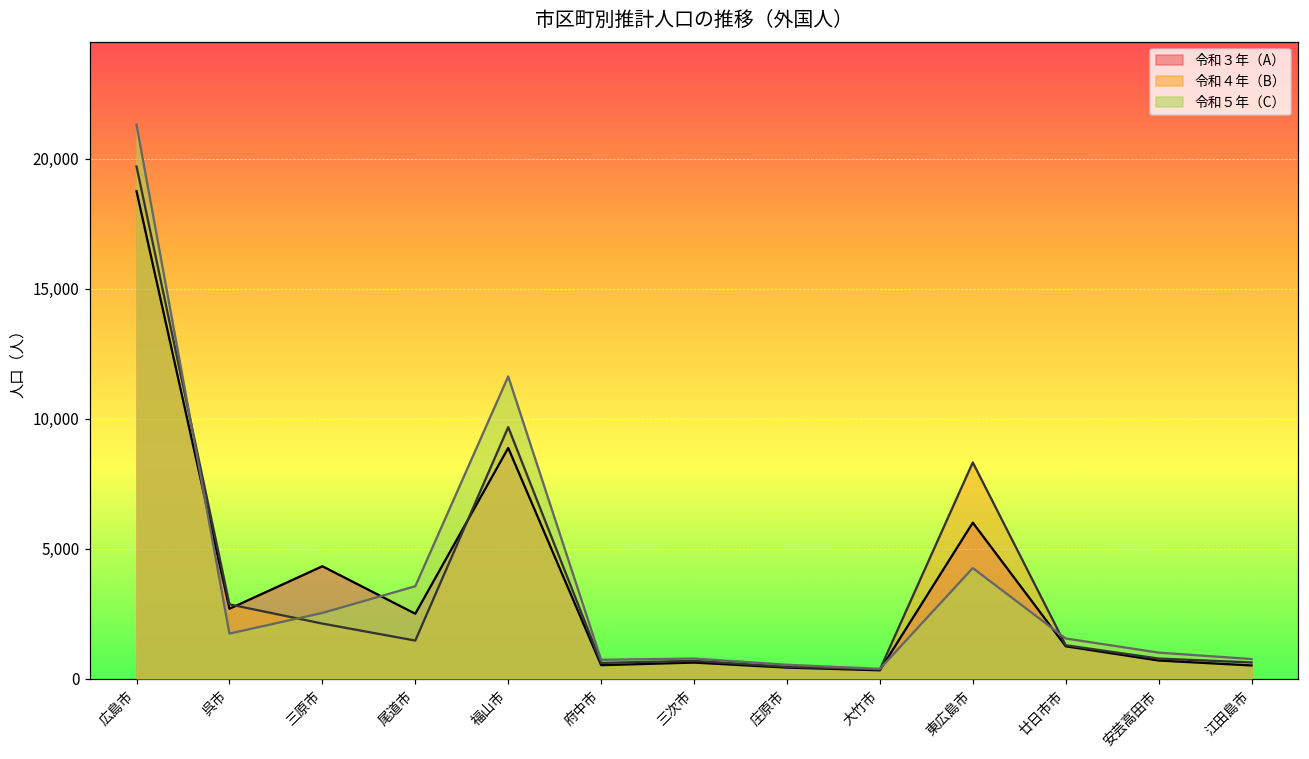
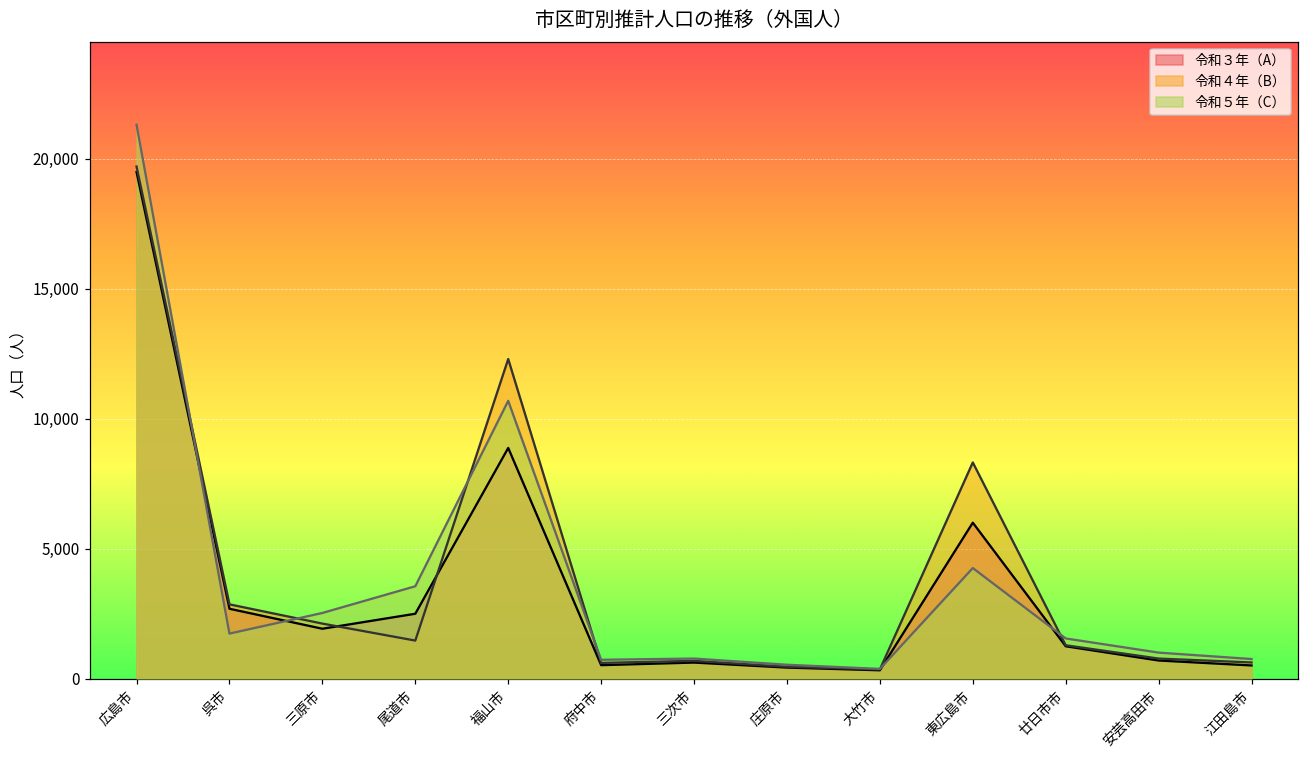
令和３年（A）, 広島市: 18,800 -> 19,500
令和３年（A）, 三原市: 4,300 -> 1,900
令和４年（B）, 福山市: 9,700 -> 12,300
令和５年（C）, 福山市: 11,600 -> 10,700
